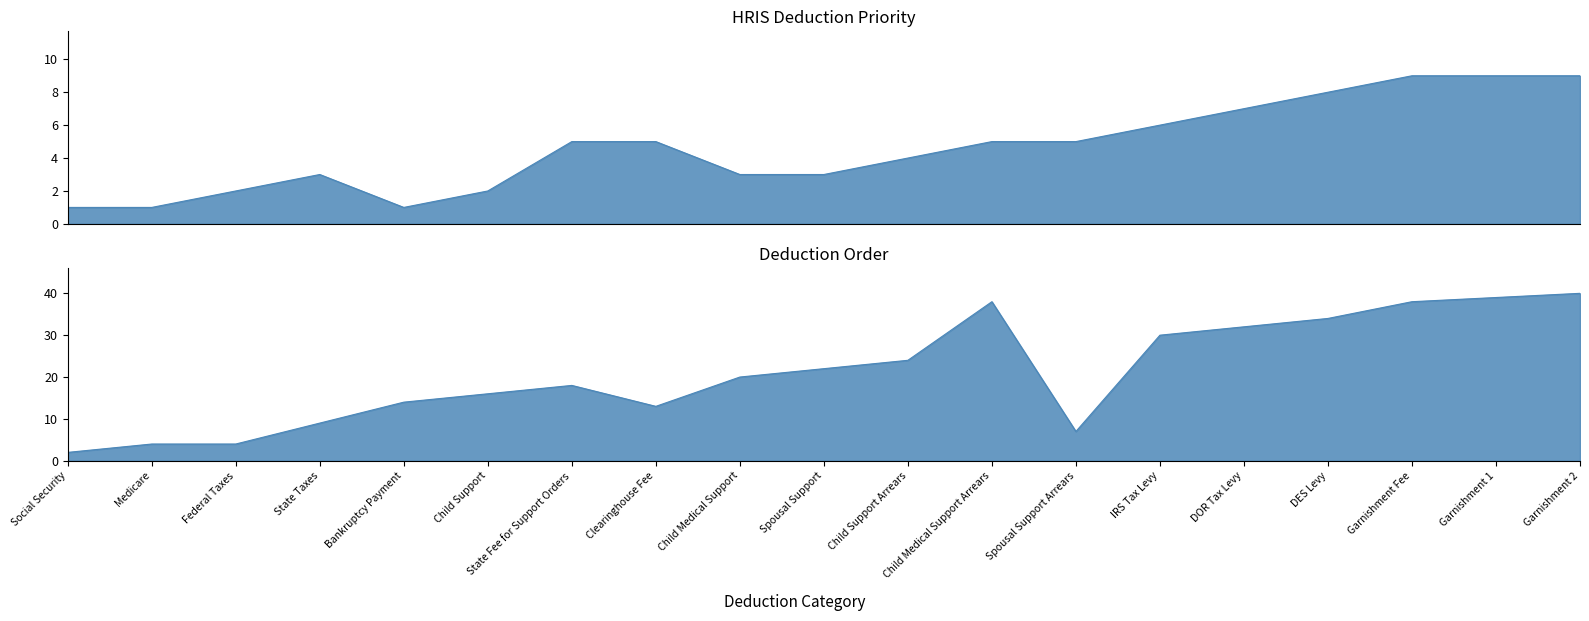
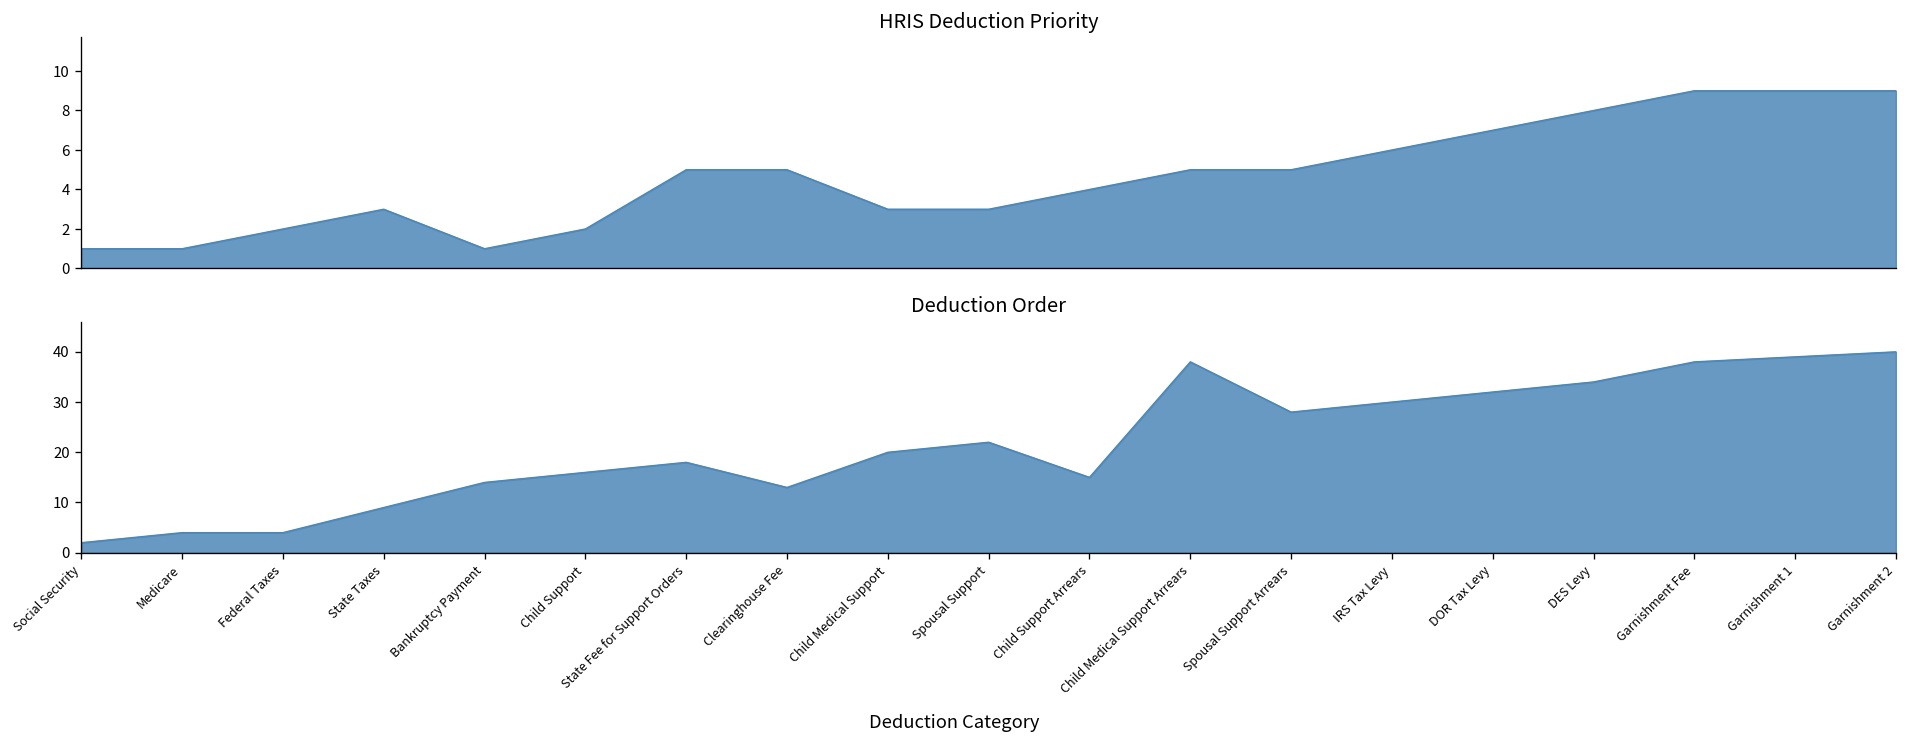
Deduction Order, Child Support Arrears: 24 -> 15
Deduction Order, Spousal Support Arrears: 7 -> 28
